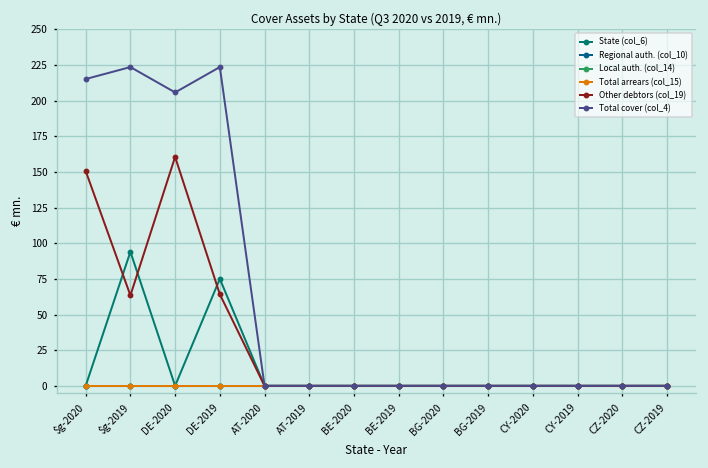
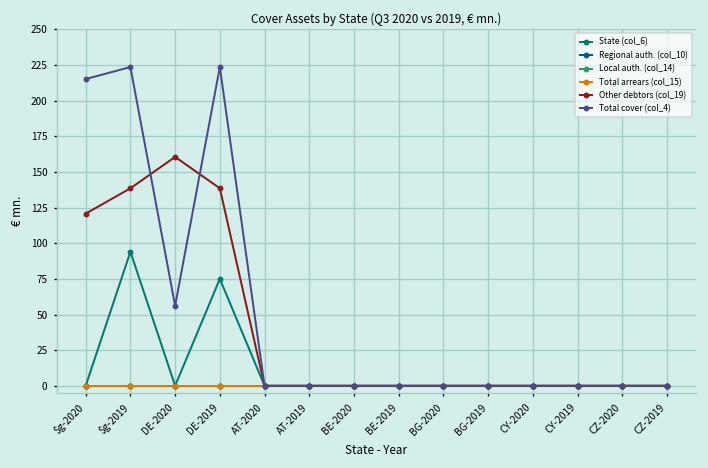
Other debtors (col_19), $g-2020: 151 -> 121
Other debtors (col_19), $g-2019: 63 -> 139
Total cover (col_4), DE-2020: 206 -> 56
Other debtors (col_19), DE-2019: 64 -> 139
